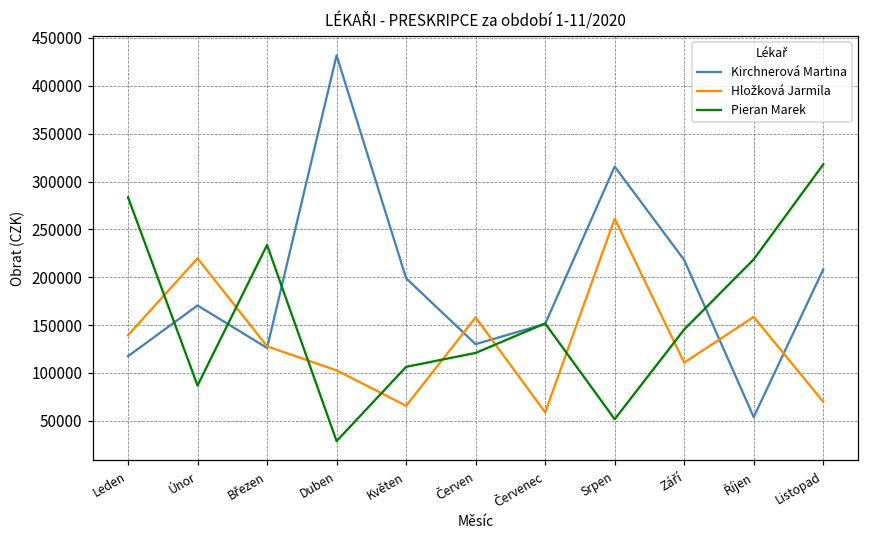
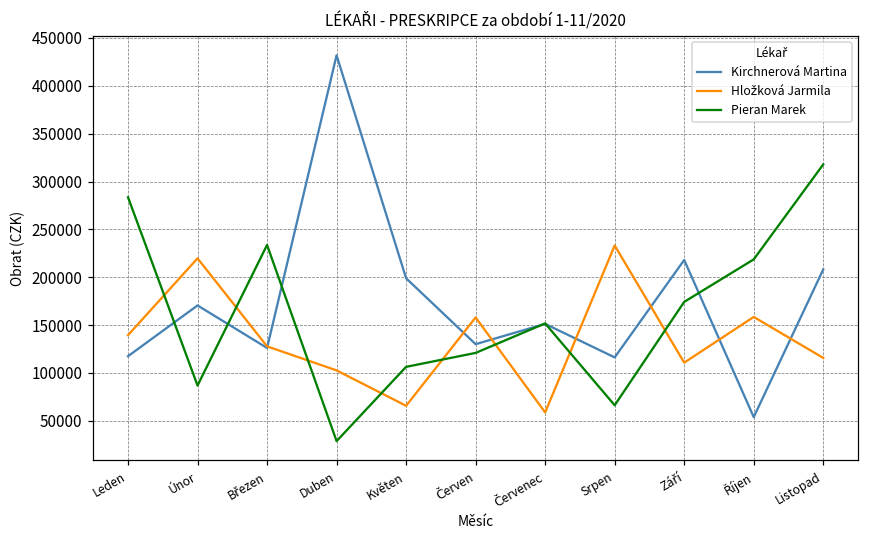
Kirchnerová Martina, Srpen: 320000 -> 120000
Hložková Jarmila, Srpen: 260000 -> 230000
Pieran Marek, Srpen: 50000 -> 70000
Pieran Marek, Září: 150000 -> 170000
Hložková Jarmila, Listopad: 70000 -> 120000
